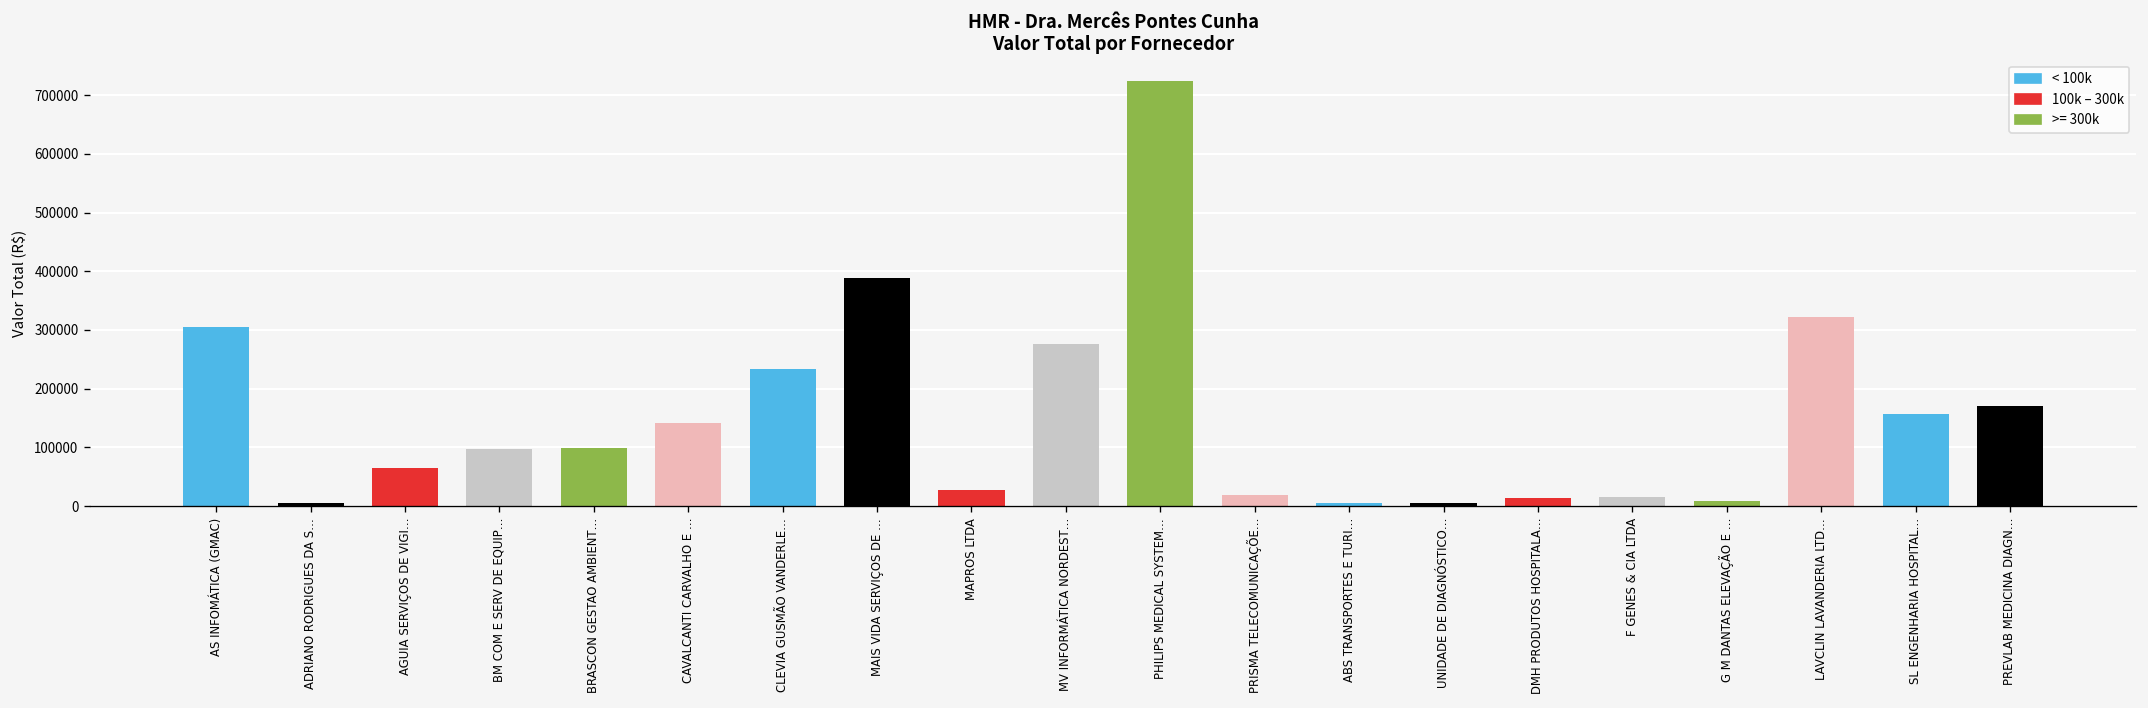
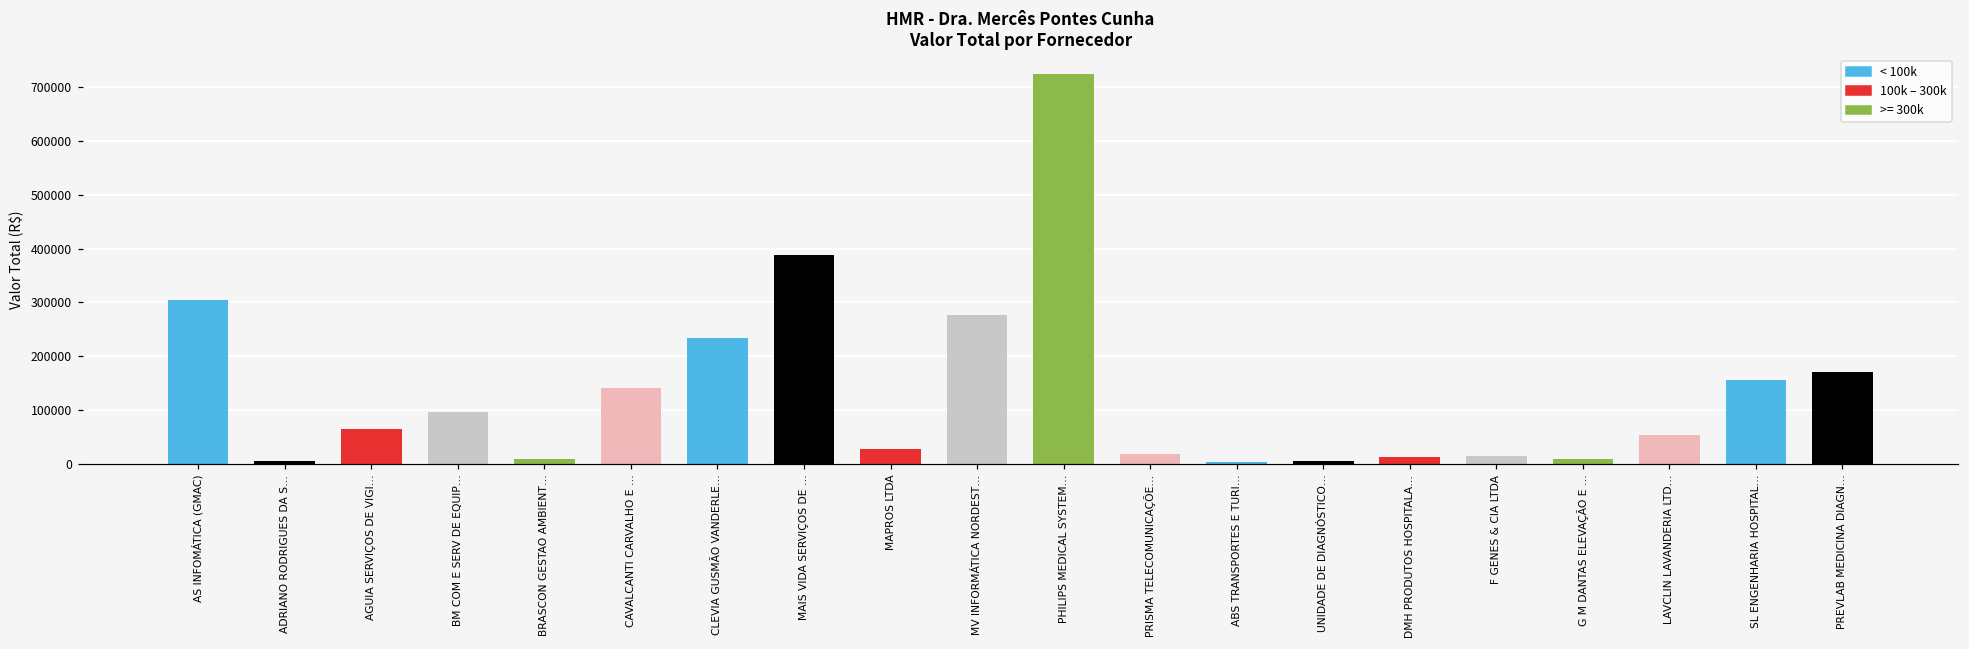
BRASCON GESTAO AMBIENT…: 100000 -> 10000
LAVCLIN LAVANDERIA LTD…: 320000 -> 50000
